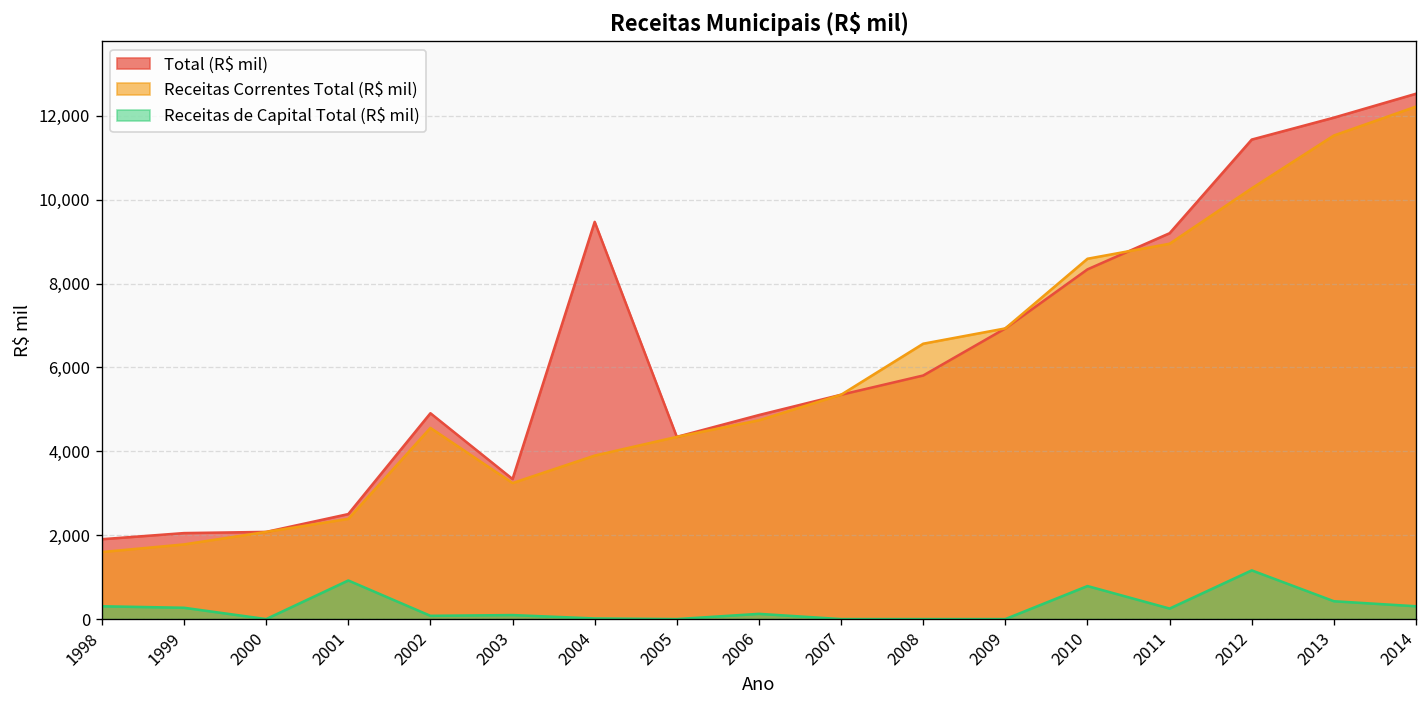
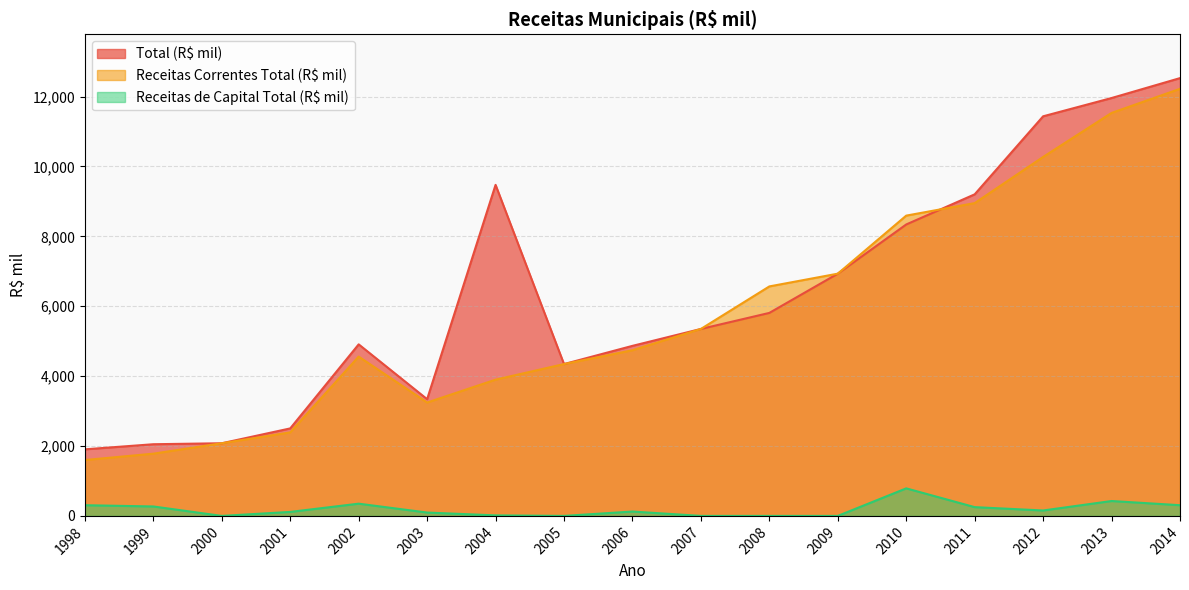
Receitas de Capital Total (R$ mil), 2001: 900 -> 100
Receitas de Capital Total (R$ mil), 2002: 100 -> 400
Receitas de Capital Total (R$ mil), 2012: 1,200 -> 200
